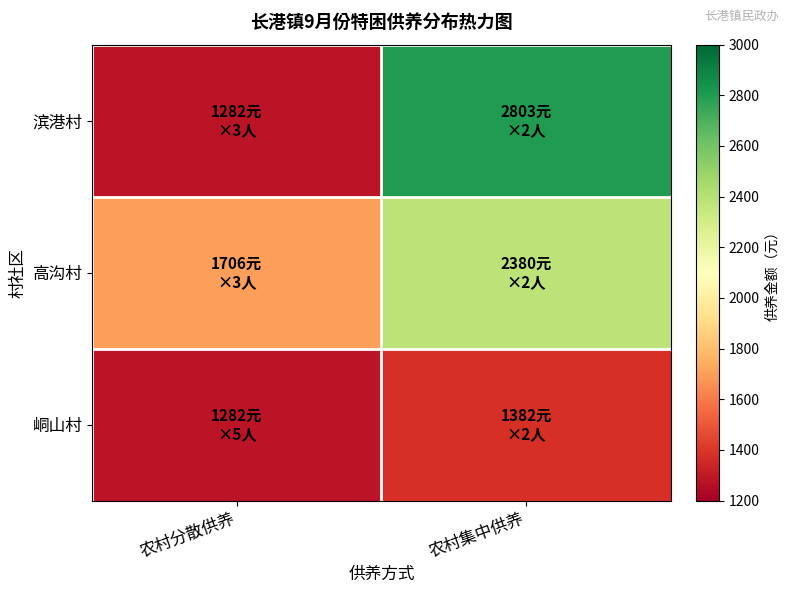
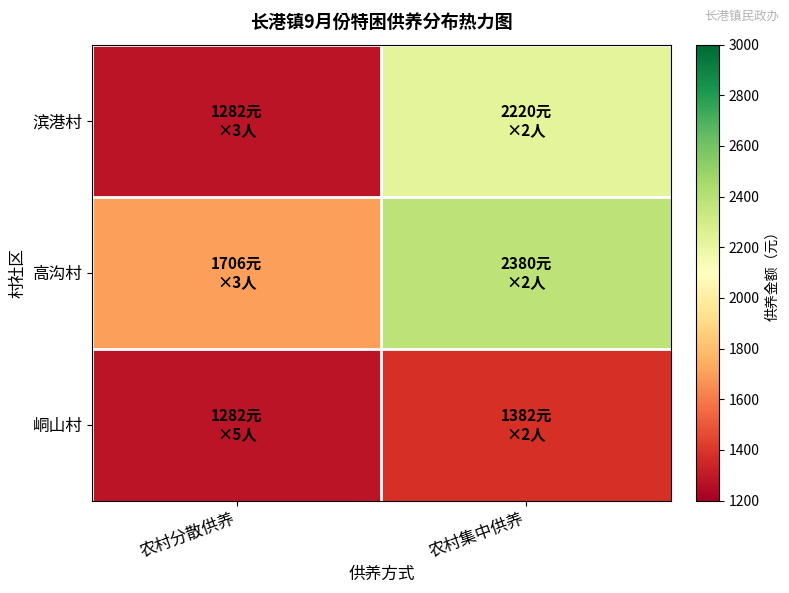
滨港村, 农村集中供养: 2803元 -> 2220元
